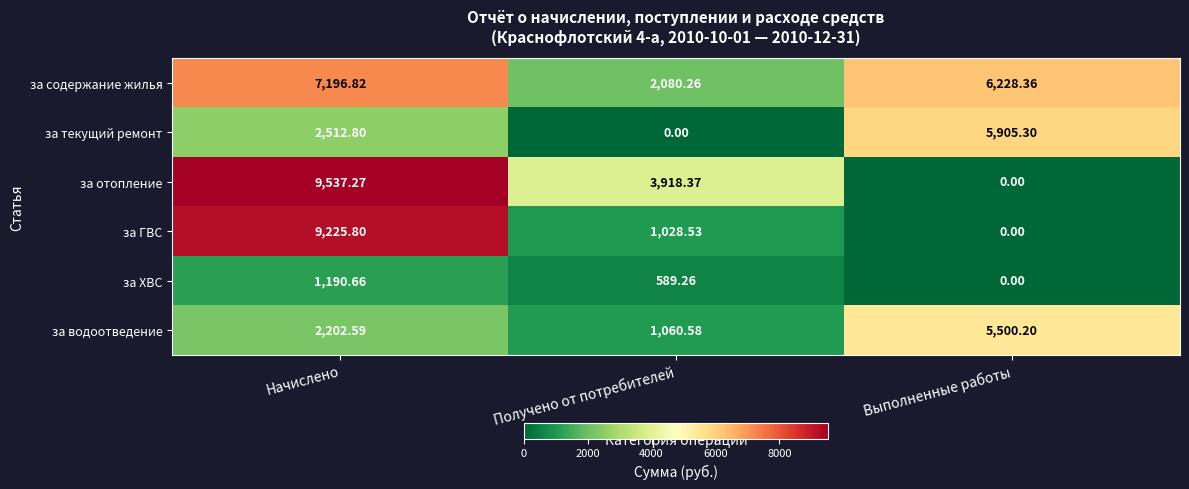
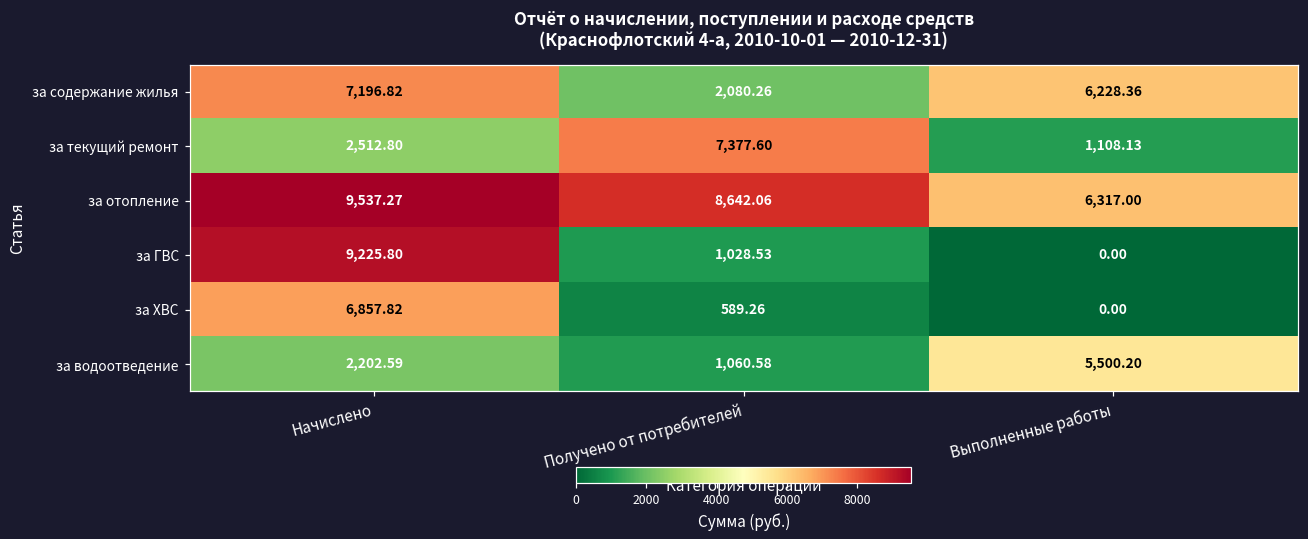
за текущий ремонт, Получено от потребителей: 0.00 -> 7,377.60
за текущий ремонт, Выполненные работы: 5,905.30 -> 1,108.13
за отопление, Получено от потребителей: 3,918.37 -> 8,642.06
за отопление, Выполненные работы: 0.00 -> 6,317.00
за ХВС, Начислено: 1,190.66 -> 6,857.82
